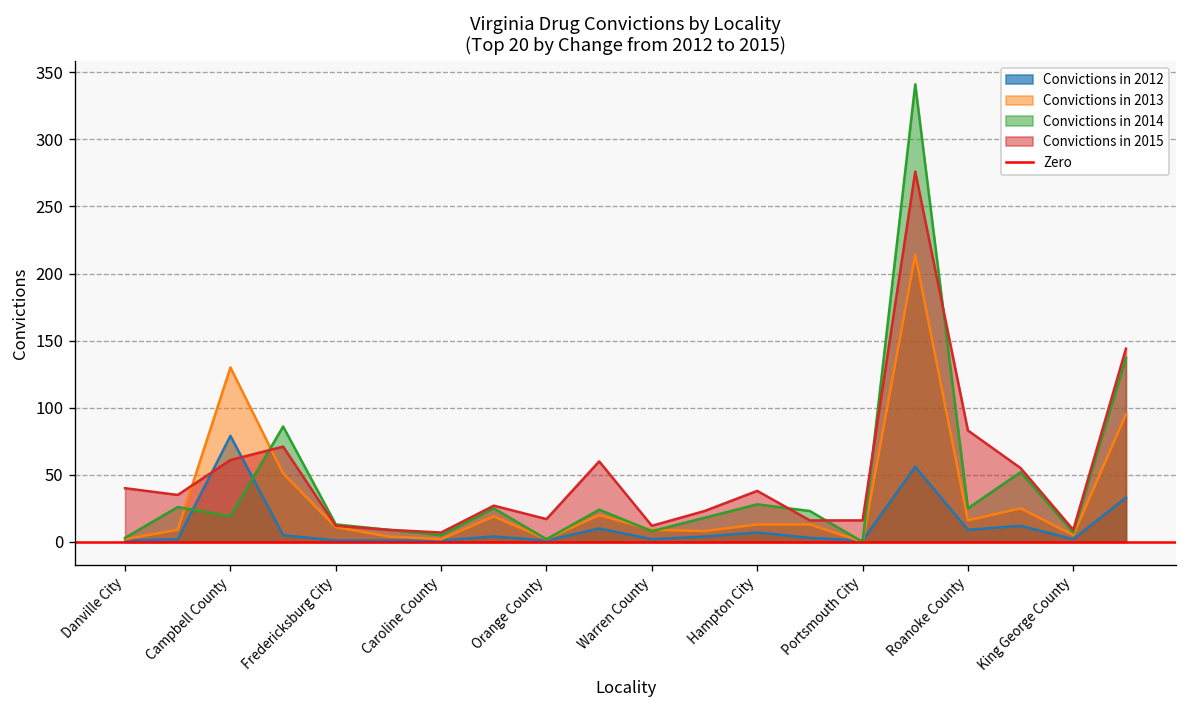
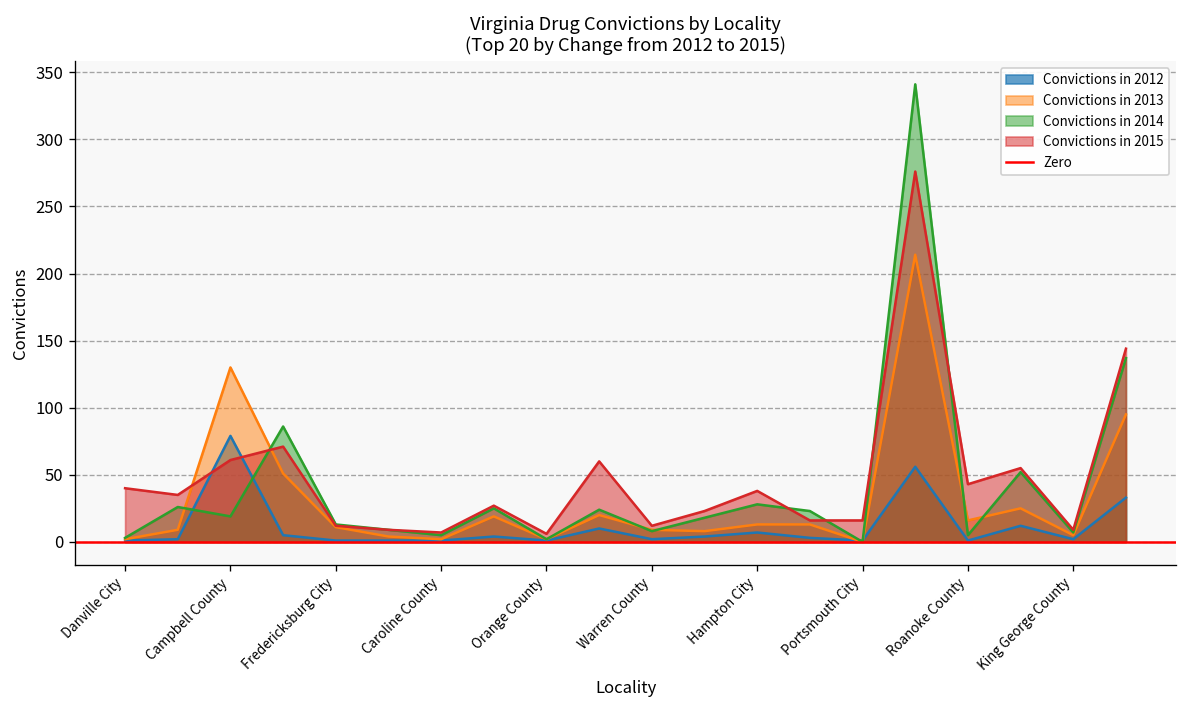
Convictions in 2015, Orange County: 17 -> 6
Convictions in 2012, Roanoke County: 9 -> 1
Convictions in 2014, Roanoke County: 25 -> 5
Convictions in 2015, Roanoke County: 83 -> 43
